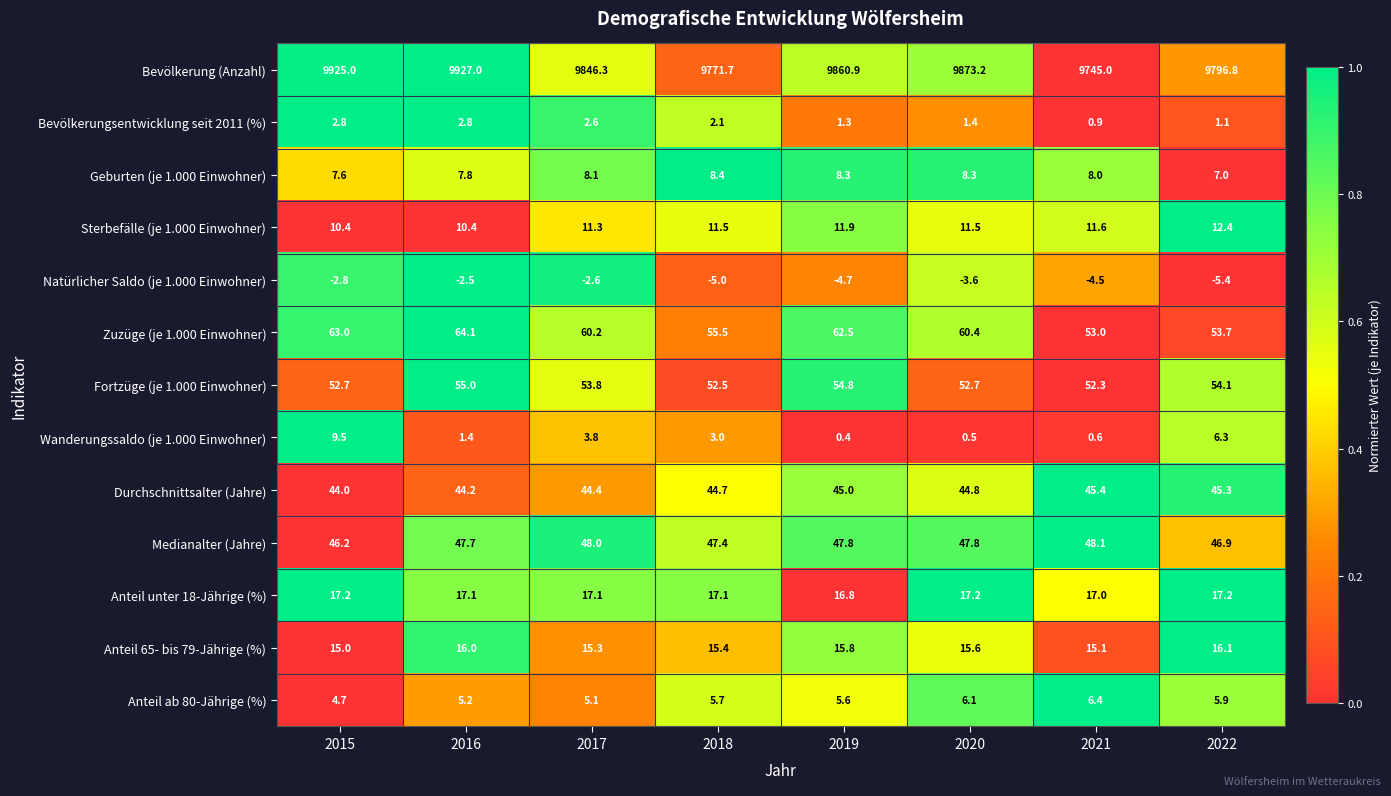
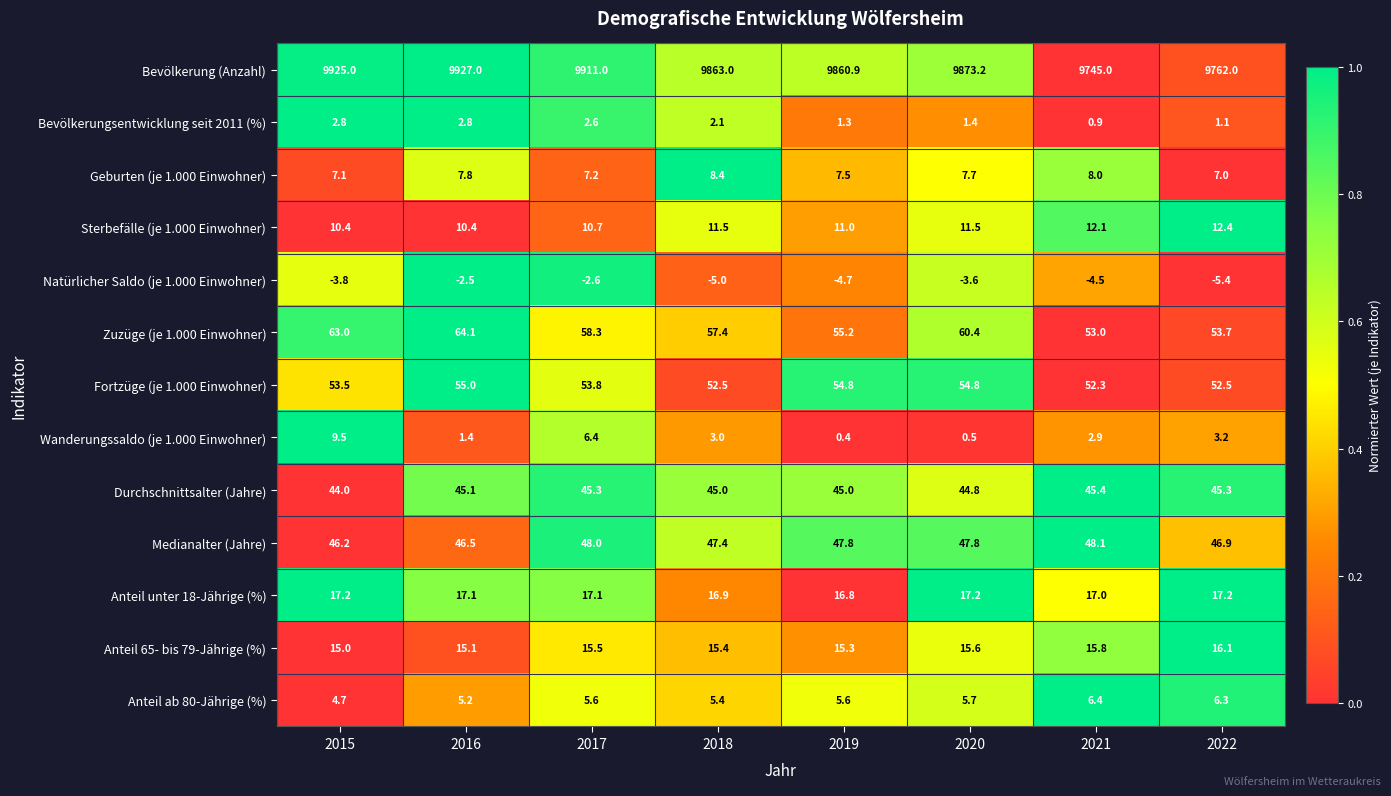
Bevölkerung (Anzahl), 2017: 9846.3 -> 9911.0
Bevölkerung (Anzahl), 2018: 9771.7 -> 9863.0
Bevölkerung (Anzahl), 2022: 9796.8 -> 9762.0
Geburten (je 1.000 Einwohner), 2015: 7.6 -> 7.1
Geburten (je 1.000 Einwohner), 2017: 8.1 -> 7.2
Geburten (je 1.000 Einwohner), 2019: 8.3 -> 7.5
Geburten (je 1.000 Einwohner), 2020: 8.3 -> 7.7
Sterbefälle (je 1.000 Einwohner), 2017: 11.3 -> 10.7
Sterbefälle (je 1.000 Einwohner), 2019: 11.9 -> 11.0
Sterbefälle (je 1.000 Einwohner), 2021: 11.6 -> 12.1
Natürlicher Saldo (je 1.000 Einwohner), 2015: -2.8 -> -3.8
Zuzüge (je 1.000 Einwohner), 2017: 60.2 -> 58.3
Zuzüge (je 1.000 Einwohner), 2018: 55.5 -> 57.4
Zuzüge (je 1.000 Einwohner), 2019: 62.5 -> 55.2
Fortzüge (je 1.000 Einwohner), 2015: 52.7 -> 53.5
Fortzüge (je 1.000 Einwohner), 2020: 52.7 -> 54.8
Fortzüge (je 1.000 Einwohner), 2022: 54.1 -> 52.5
Wanderungssaldo (je 1.000 Einwohner), 2017: 3.8 -> 6.4
Wanderungssaldo (je 1.000 Einwohner), 2021: 0.6 -> 2.9
Wanderungssaldo (je 1.000 Einwohner), 2022: 6.3 -> 3.2
Durchschnittsalter (Jahre), 2016: 44.2 -> 45.1
Durchschnittsalter (Jahre), 2017: 44.4 -> 45.3
Durchschnittsalter (Jahre), 2018: 44.7 -> 45.0
Medianalter (Jahre), 2016: 47.7 -> 46.5
Anteil unter 18-Jährige (%), 2018: 17.1 -> 16.9
Anteil 65- bis 79-Jährige (%), 2016: 16.0 -> 15.1
Anteil 65- bis 79-Jährige (%), 2017: 15.3 -> 15.5
Anteil 65- bis 79-Jährige (%), 2019: 15.8 -> 15.3
Anteil 65- bis 79-Jährige (%), 2021: 15.1 -> 15.8
Anteil ab 80-Jährige (%), 2017: 5.1 -> 5.6
Anteil ab 80-Jährige (%), 2018: 5.7 -> 5.4
Anteil ab 80-Jährige (%), 2020: 6.1 -> 5.7
Anteil ab 80-Jährige (%), 2022: 5.9 -> 6.3
